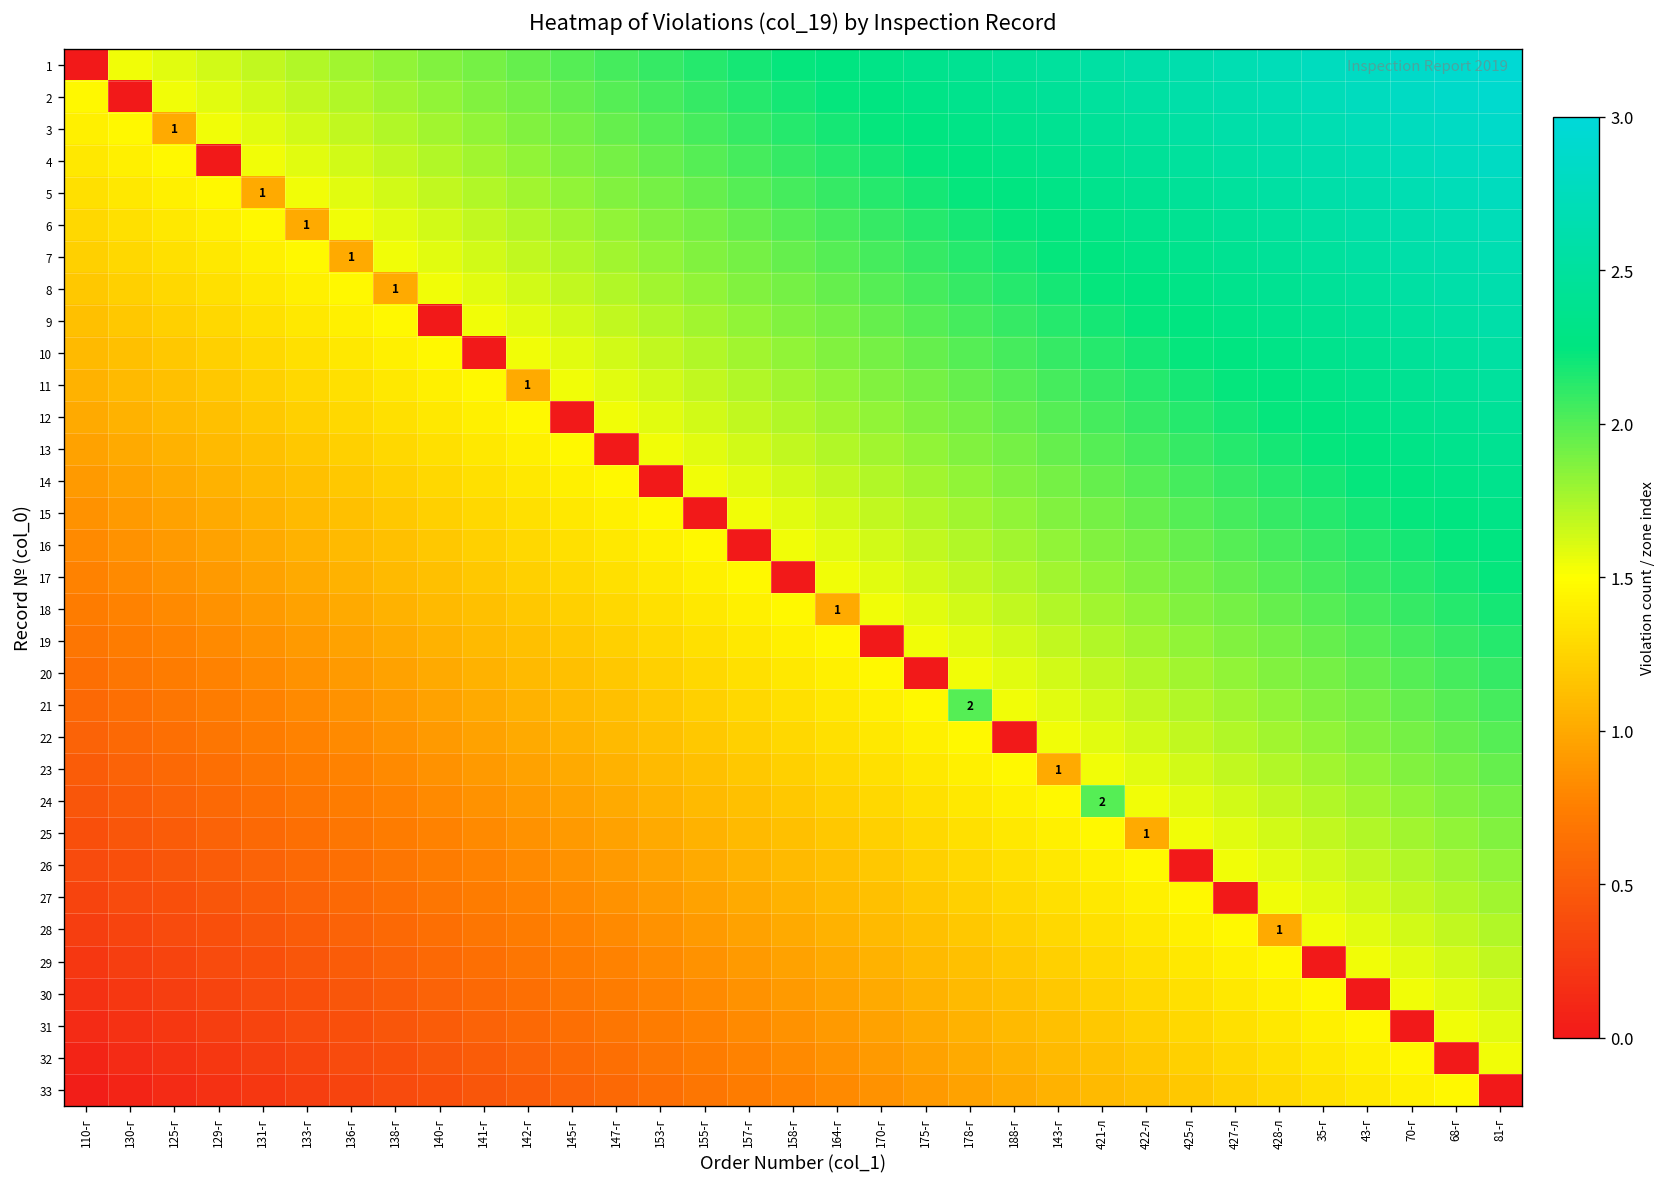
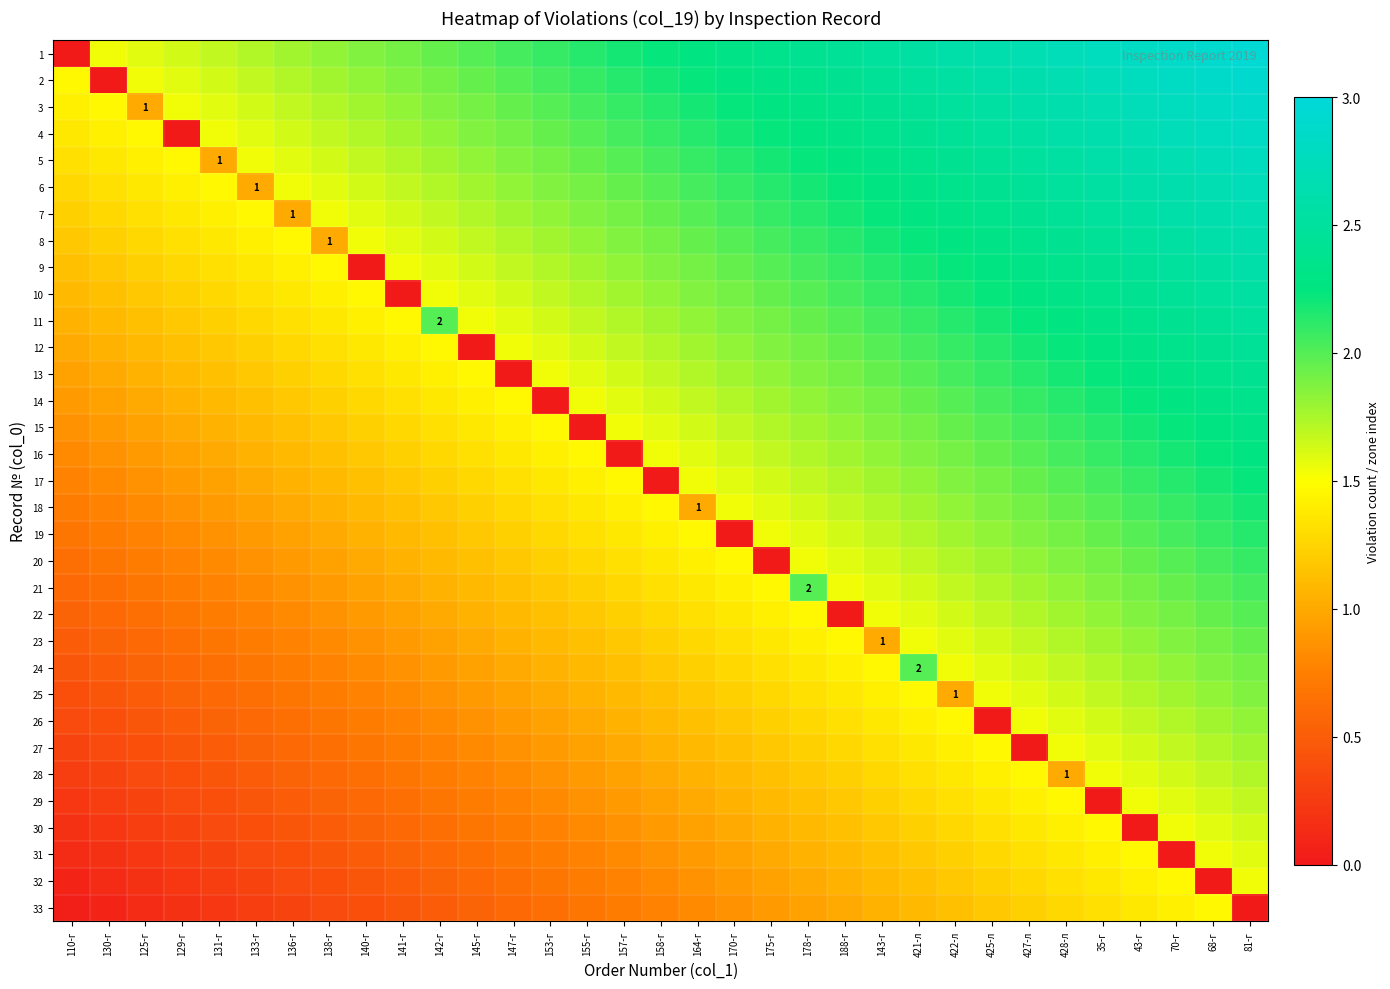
11, 142-г: 1 -> 2
